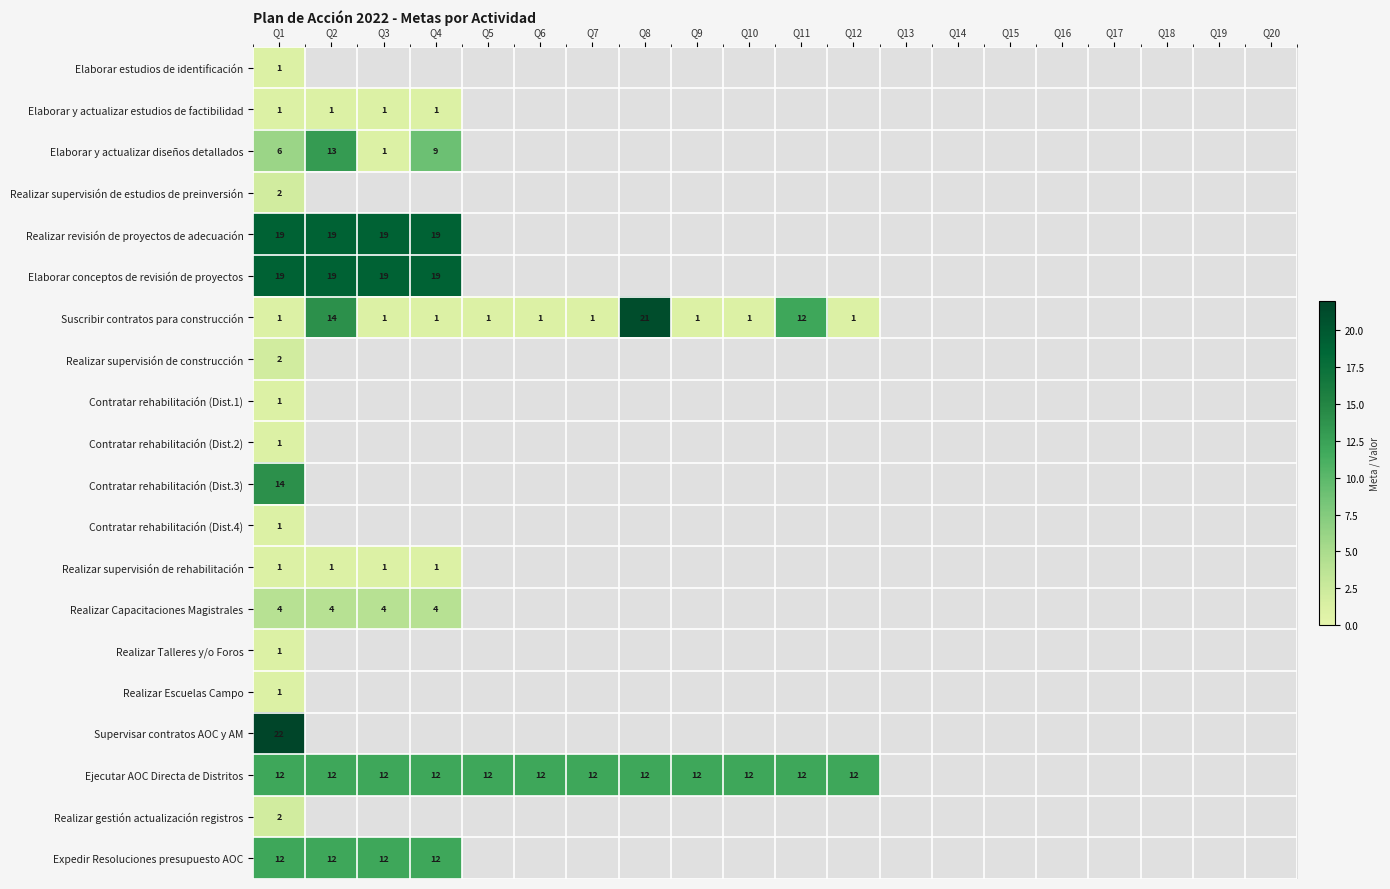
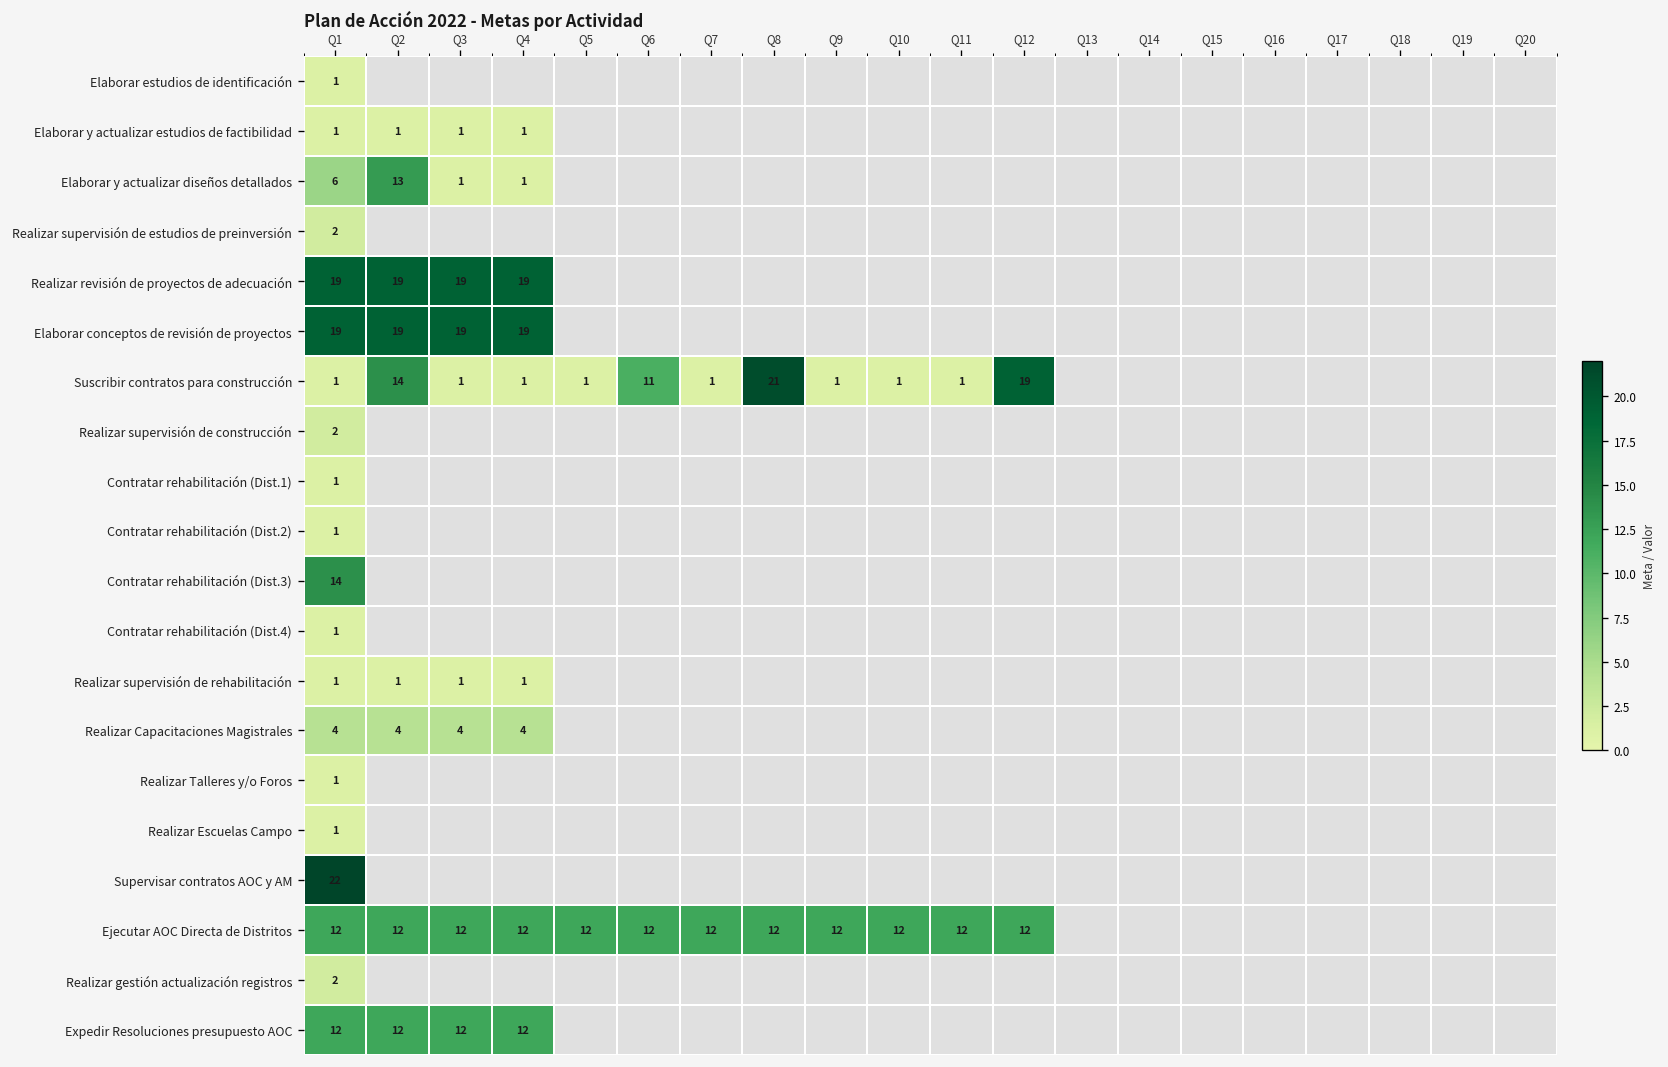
Elaborar y actualizar diseños detallados, Q4: 9 -> 1
Suscribir contratos para construcción, Q6: 1 -> 11
Suscribir contratos para construcción, Q11: 12 -> 1
Suscribir contratos para construcción, Q12: 1 -> 19
